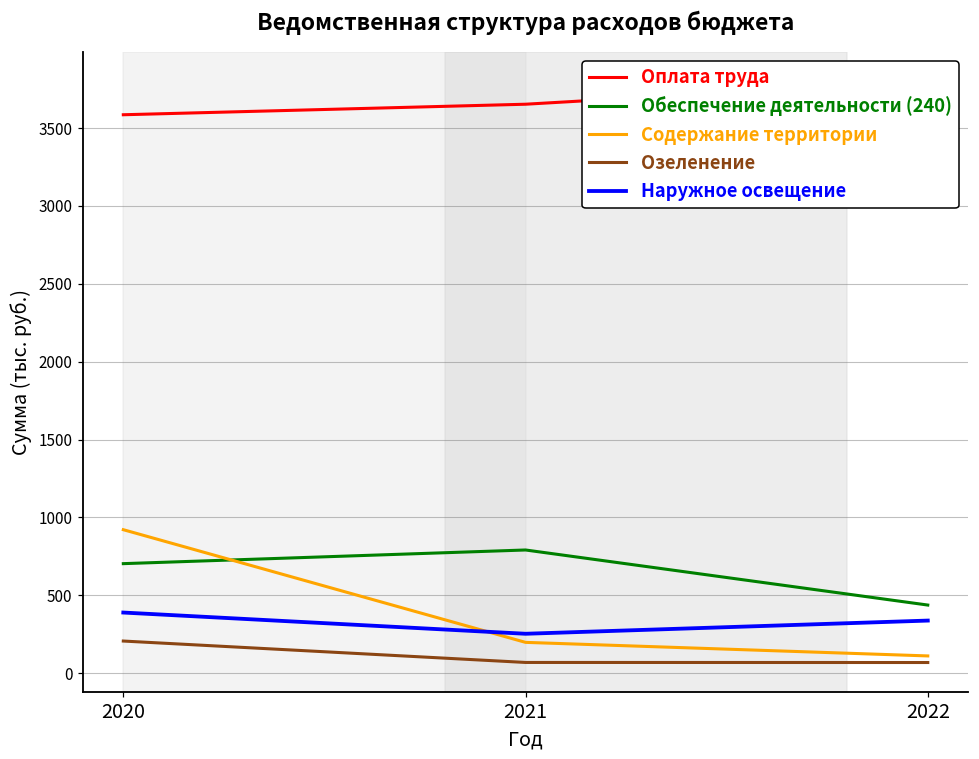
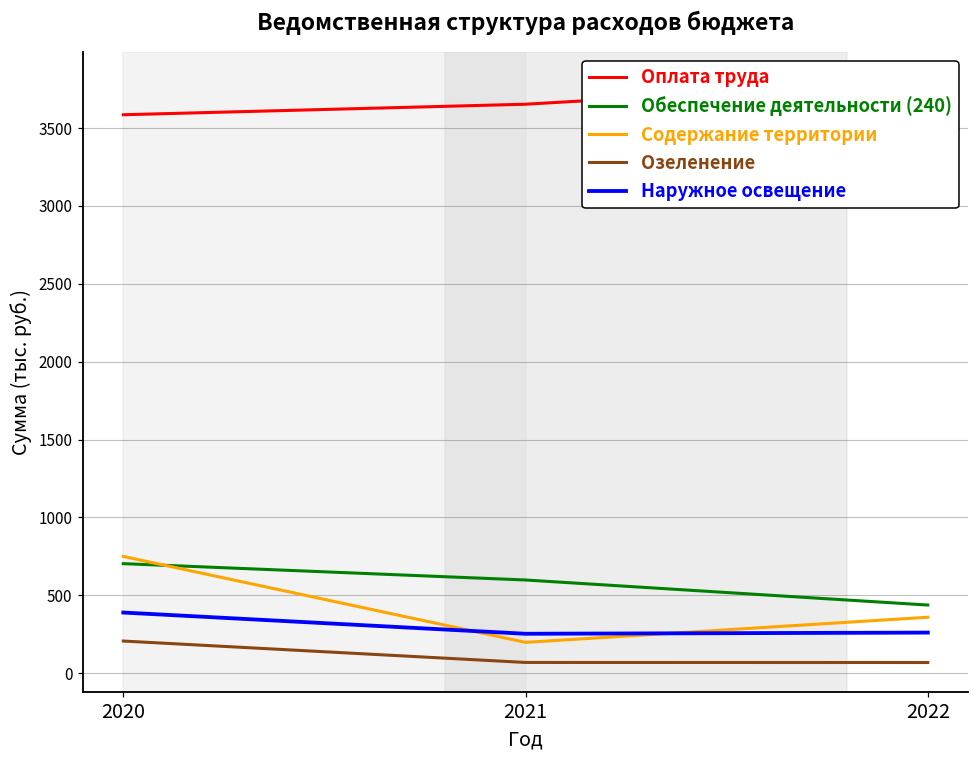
Содержание территории, 2020: 920 -> 750
Обеспечение деятельности (240), 2021: 790 -> 600
Содержание территории, 2022: 110 -> 360
Наружное освещение, 2022: 340 -> 260
